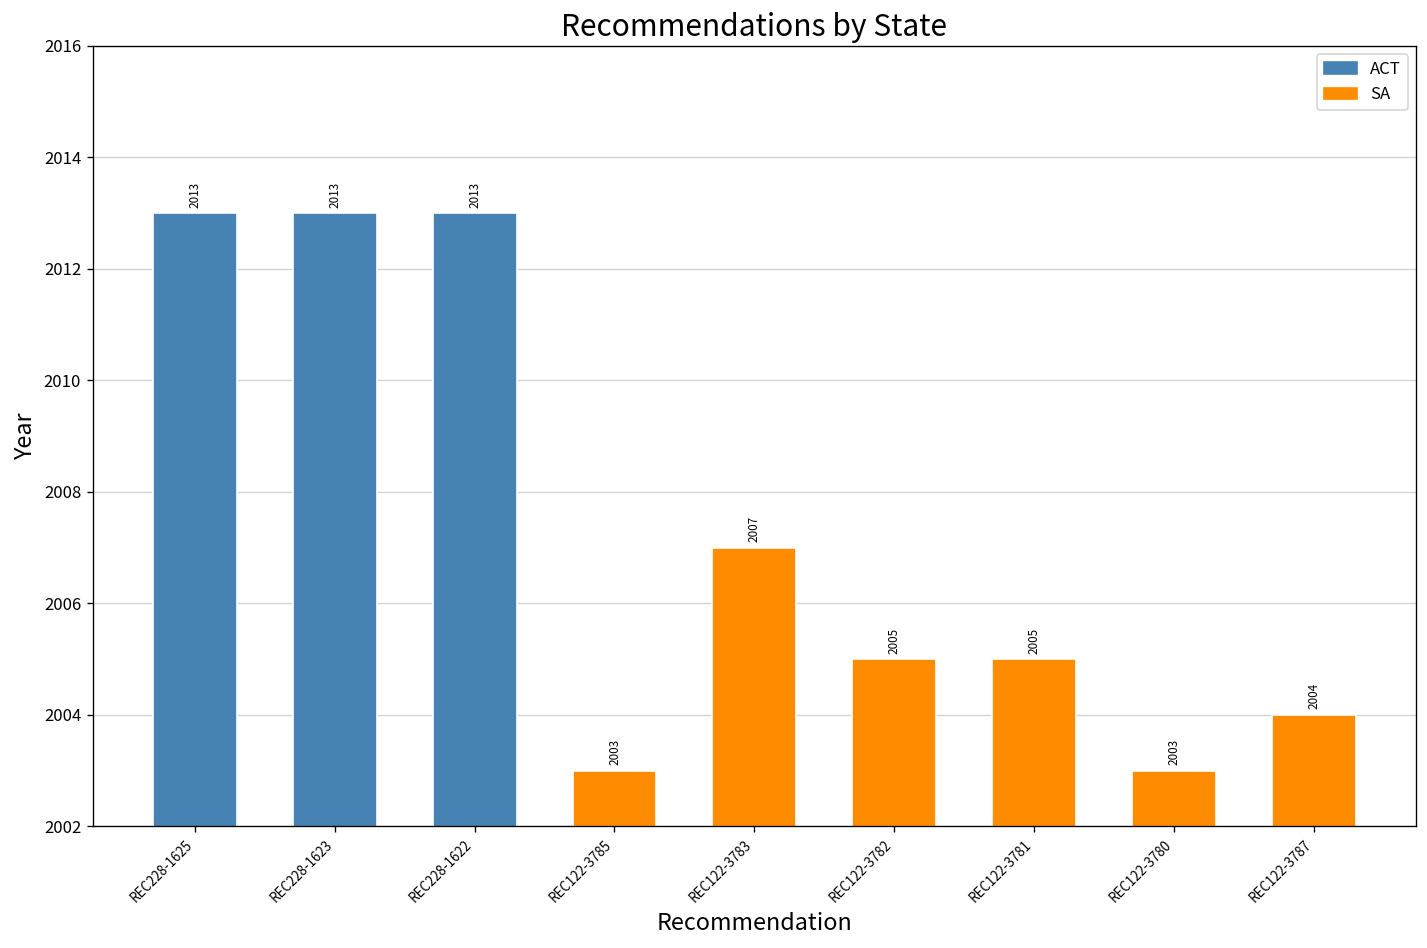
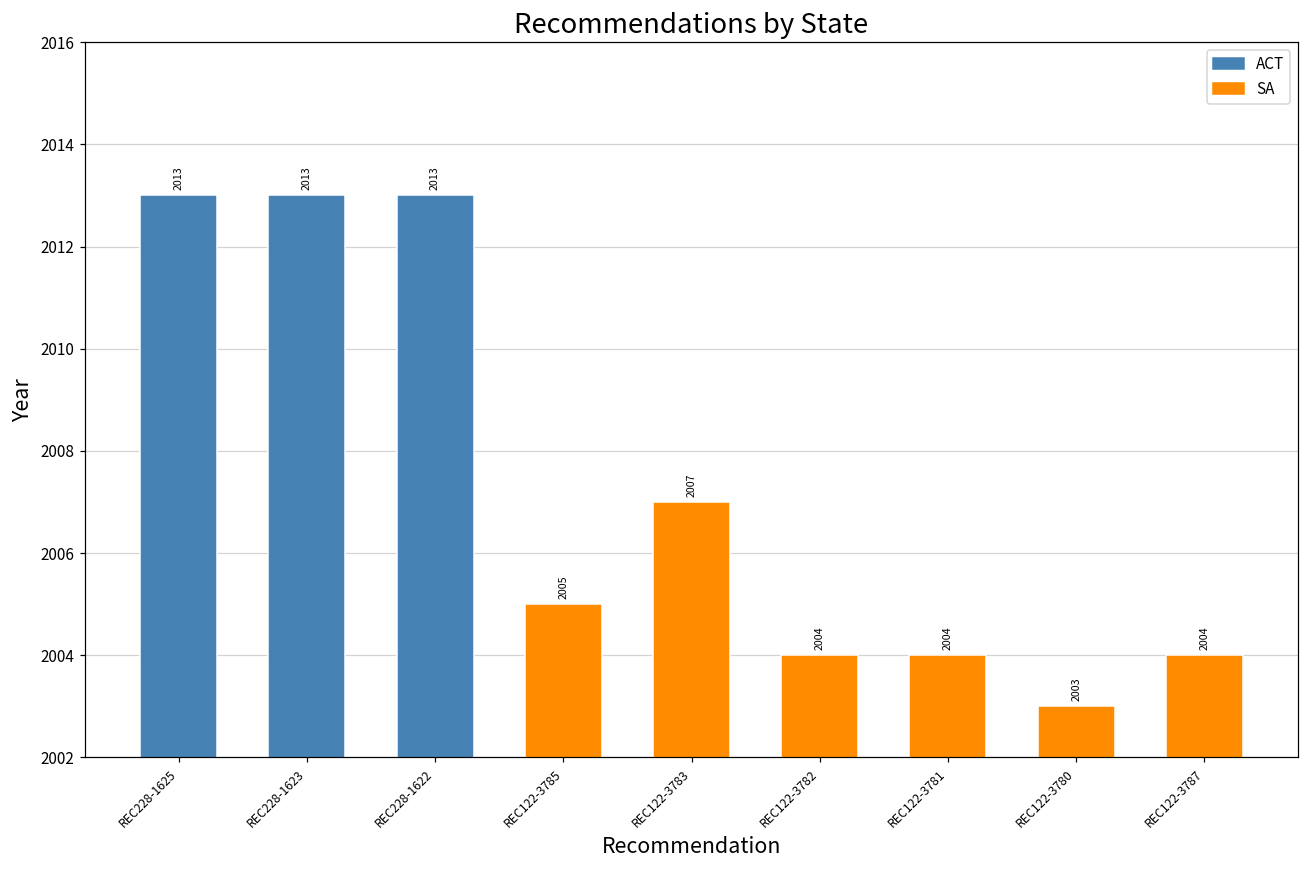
REC122-3785: 2003 -> 2005
REC122-3782: 2005 -> 2004
REC122-3781: 2005 -> 2004
